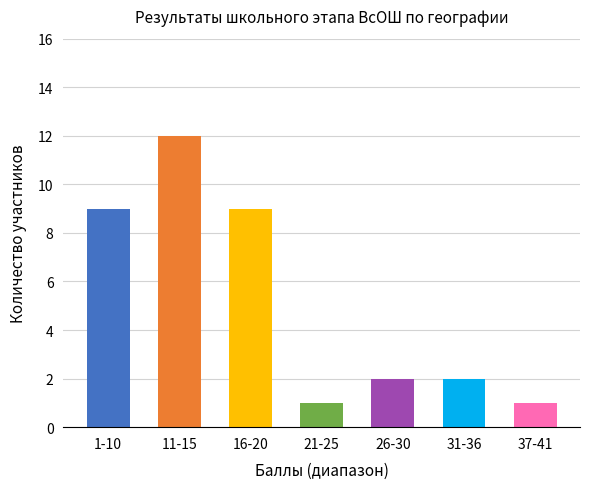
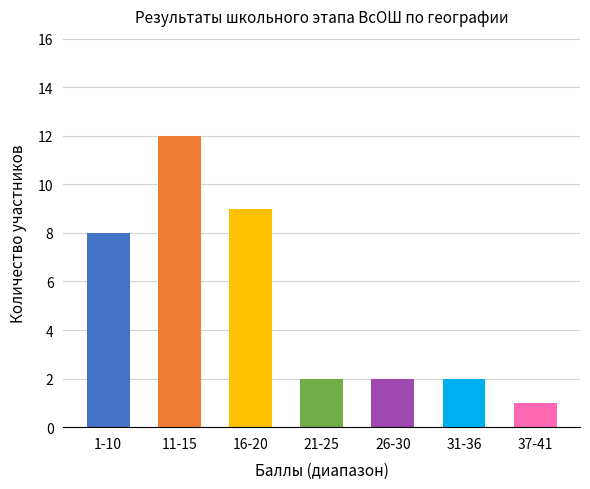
1-10: 9 -> 8
21-25: 1 -> 2
